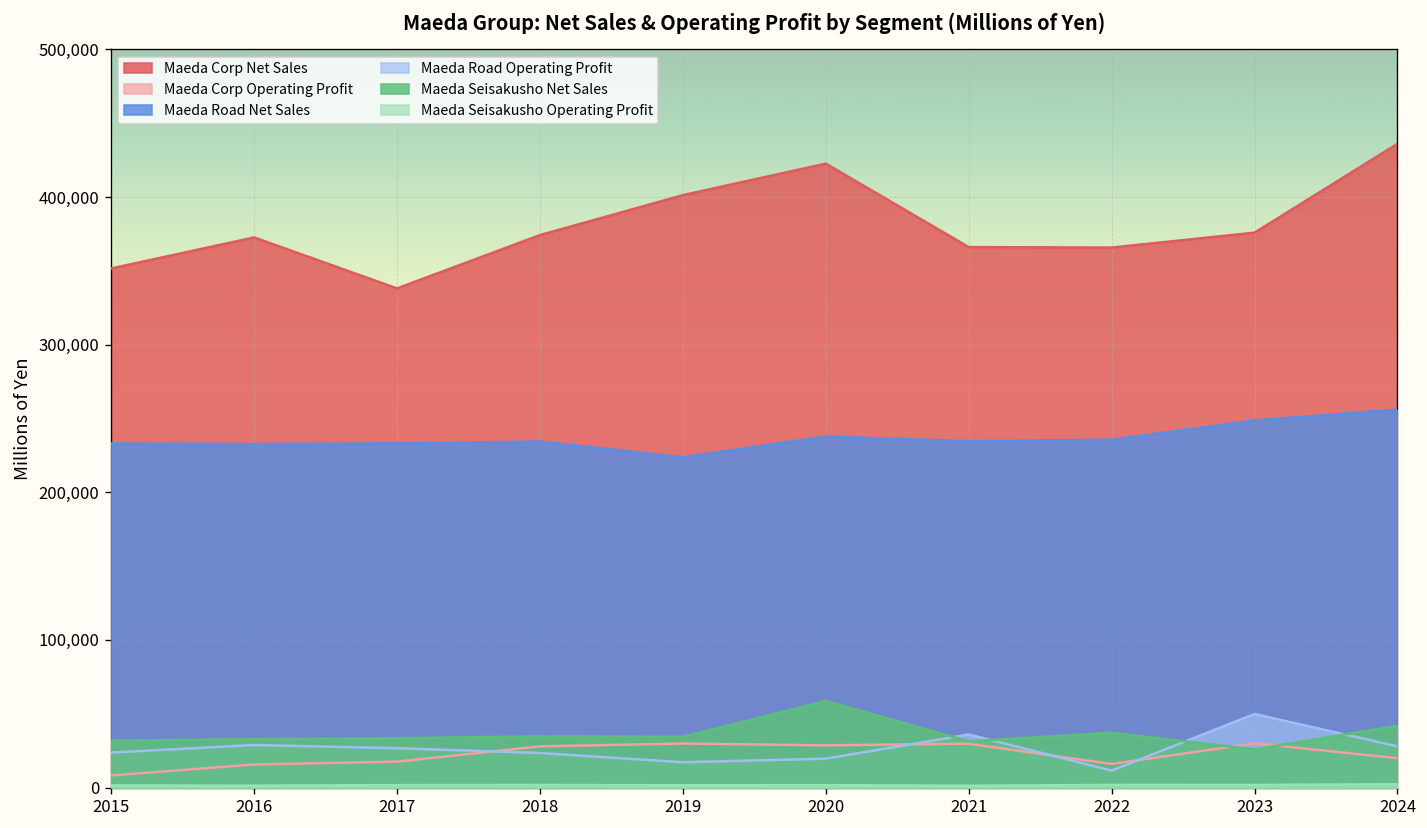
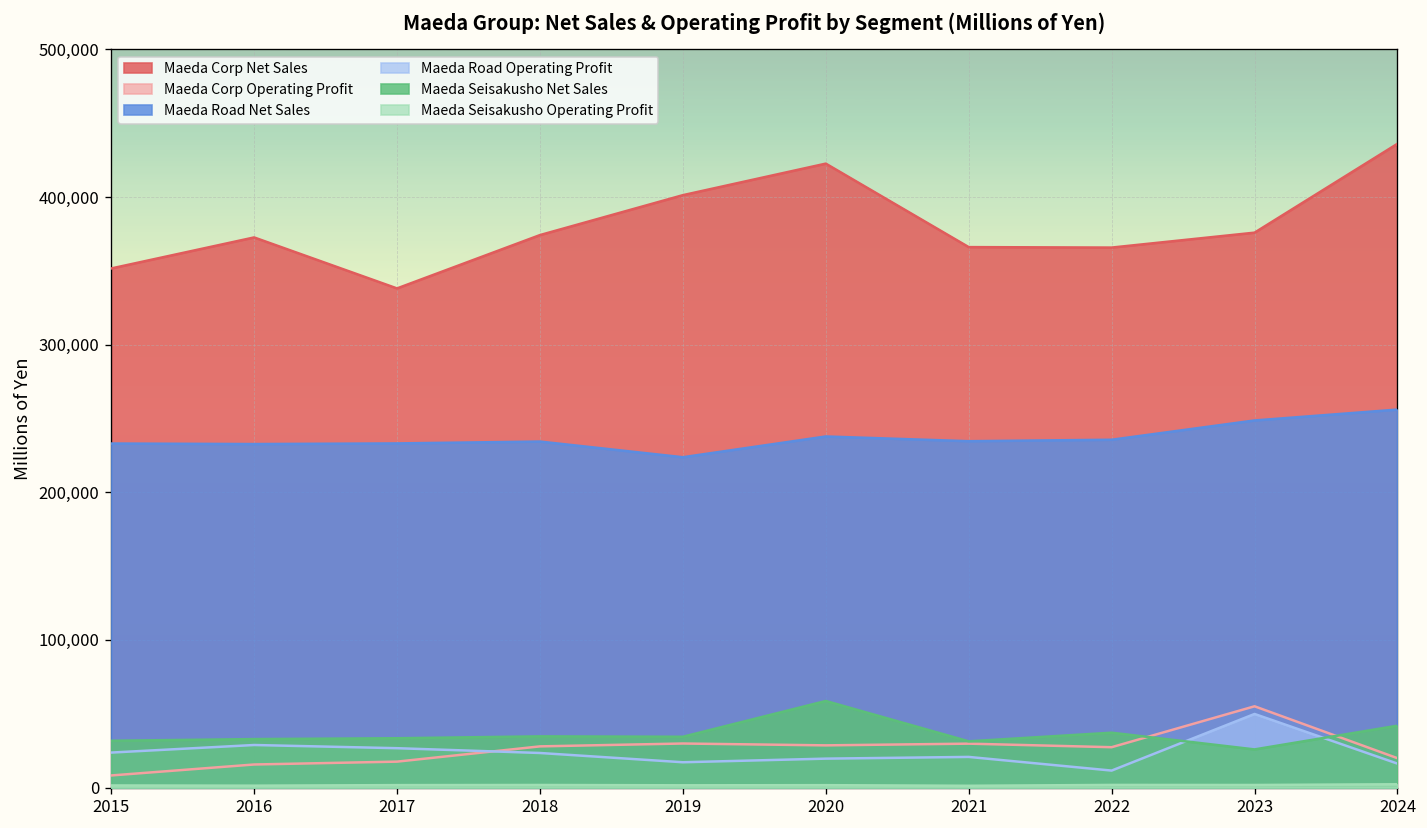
Maeda Road Operating Profit, 2021: 36,000 -> 21,000
Maeda Corp Operating Profit, 2022: 16,000 -> 27,000
Maeda Corp Operating Profit, 2023: 30,000 -> 55,000
Maeda Road Operating Profit, 2024: 28,000 -> 16,000
